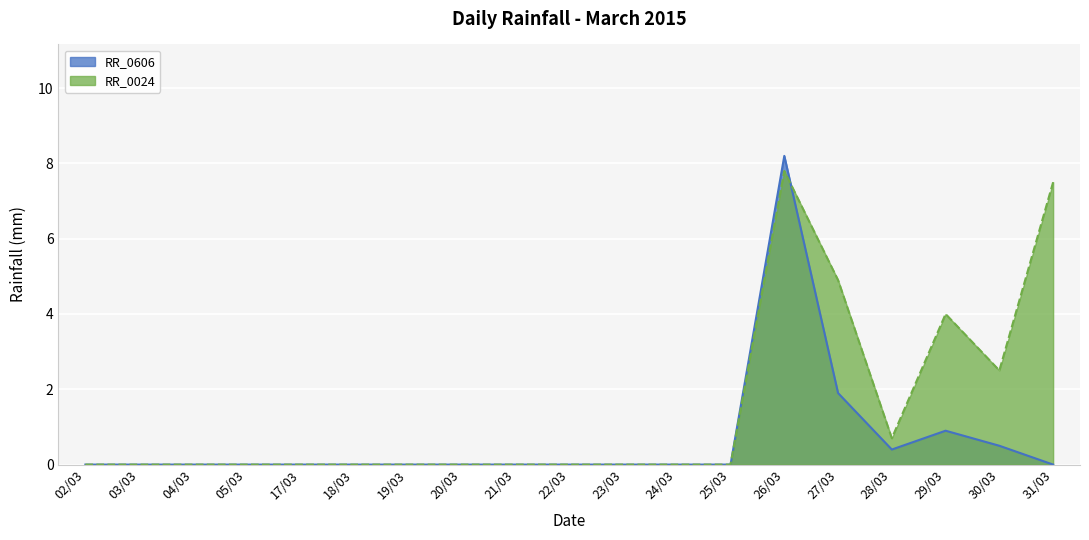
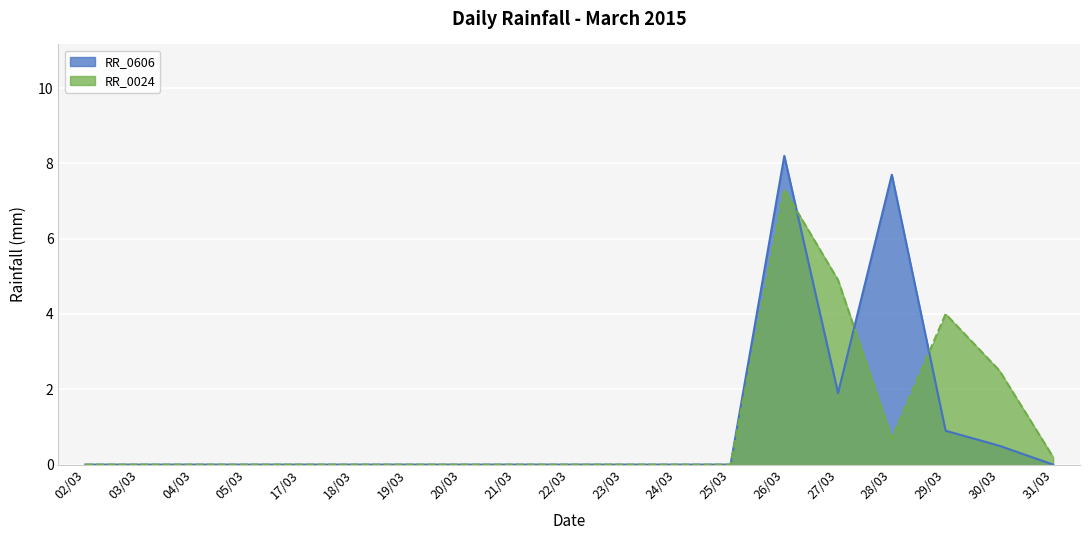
RR_0024, 26/03: 7.8 -> 7.3
RR_0606, 28/03: 0.4 -> 7.7
RR_0024, 31/03: 7.5 -> 0.2
